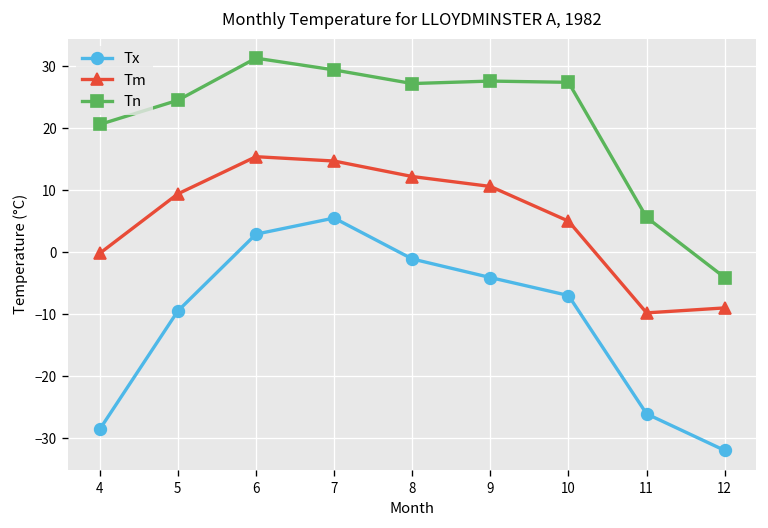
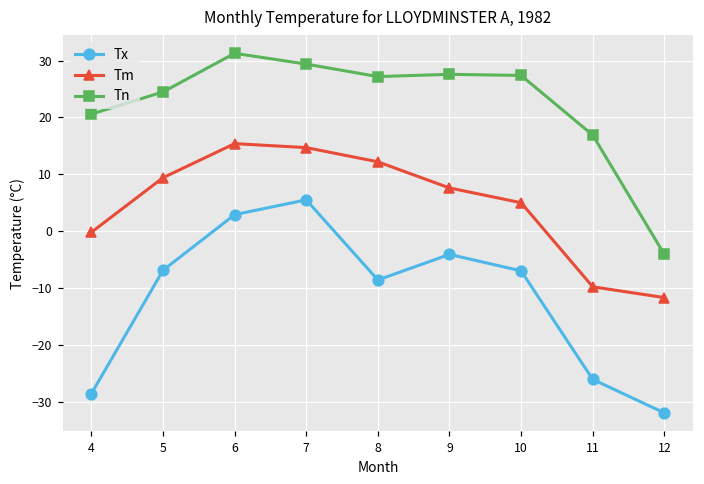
Tx, 5: -10 -> -7
Tx, 8: -1 -> -9
Tm, 9: 11 -> 8
Tn, 11: 6 -> 17
Tm, 12: -9 -> -12
